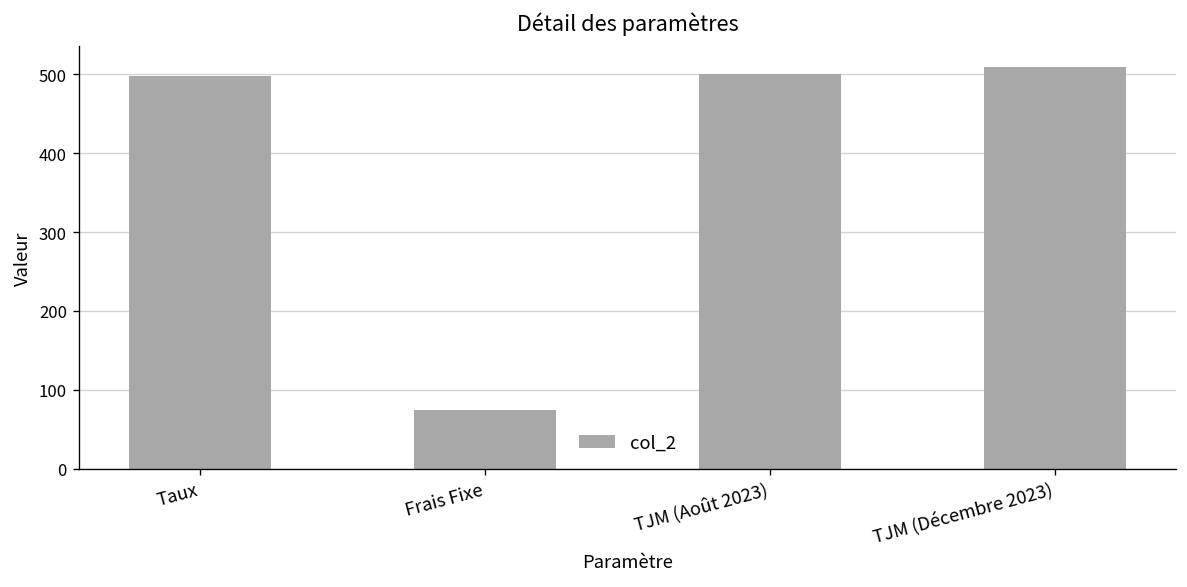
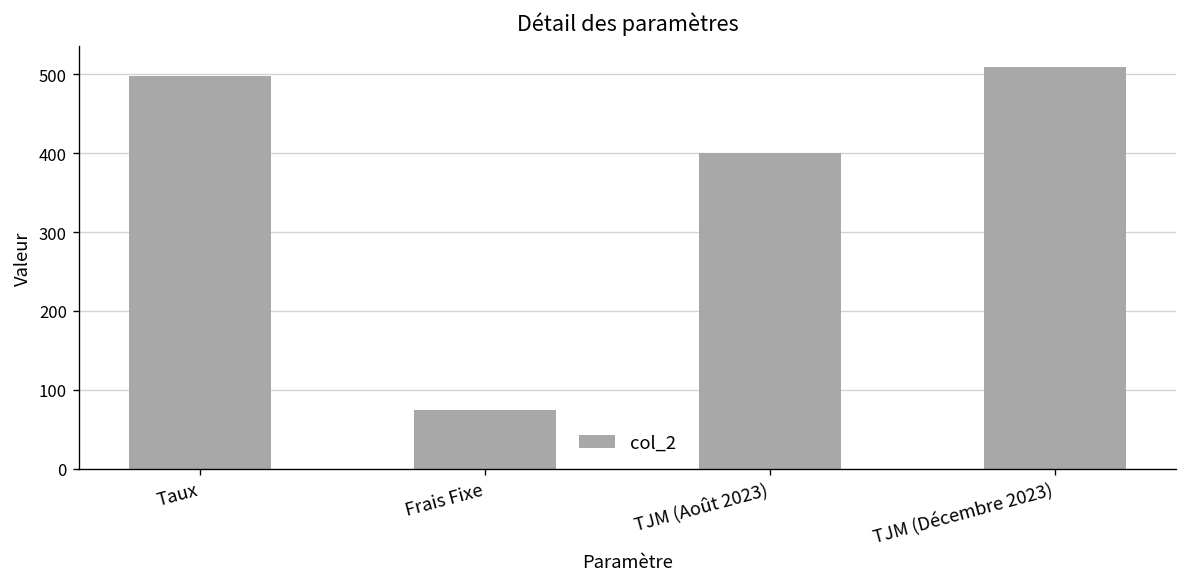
TJM (Août 2023): 500 -> 400
